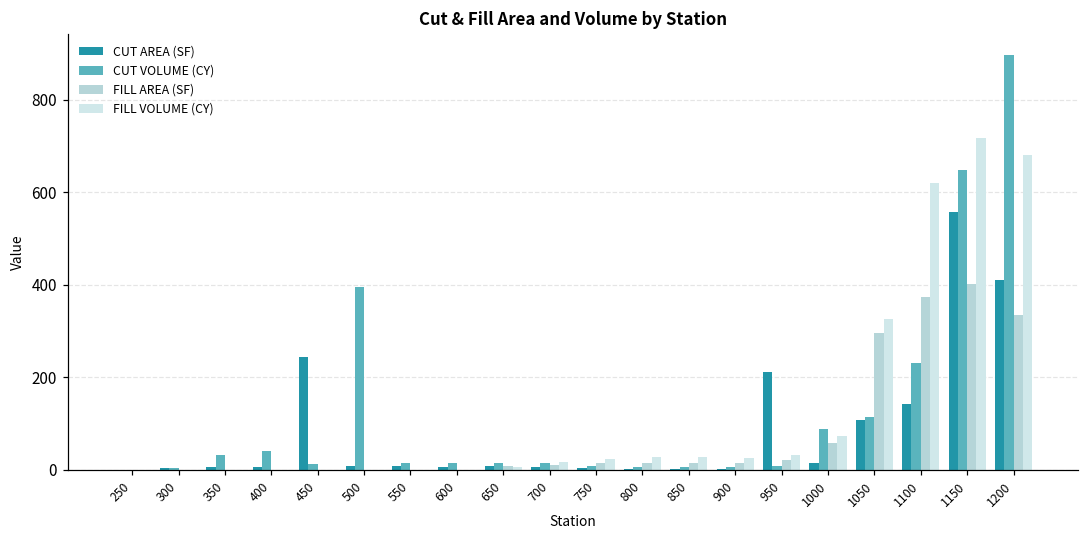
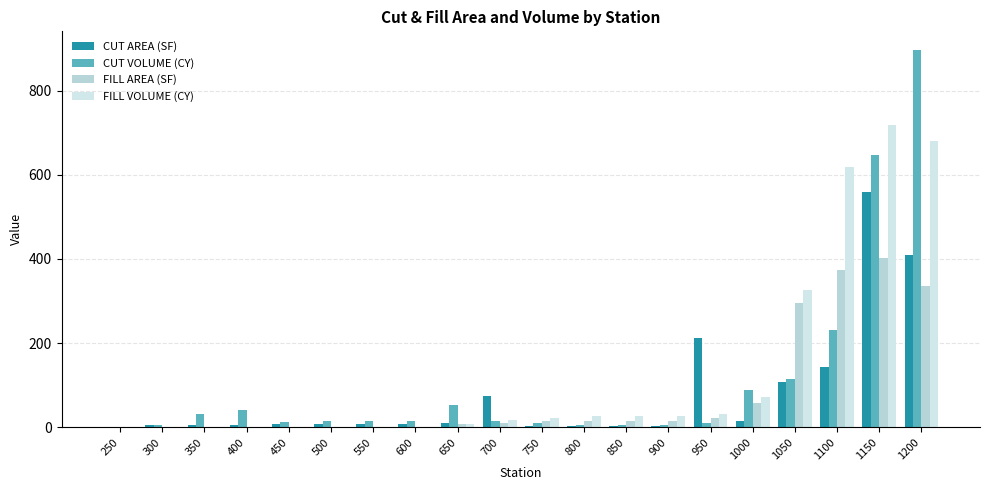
CUT AREA (SF), 450: 250 -> 10
CUT VOLUME (CY), 500: 400 -> 10
CUT VOLUME (CY), 650: 20 -> 50
CUT AREA (SF), 700: 10 -> 80
